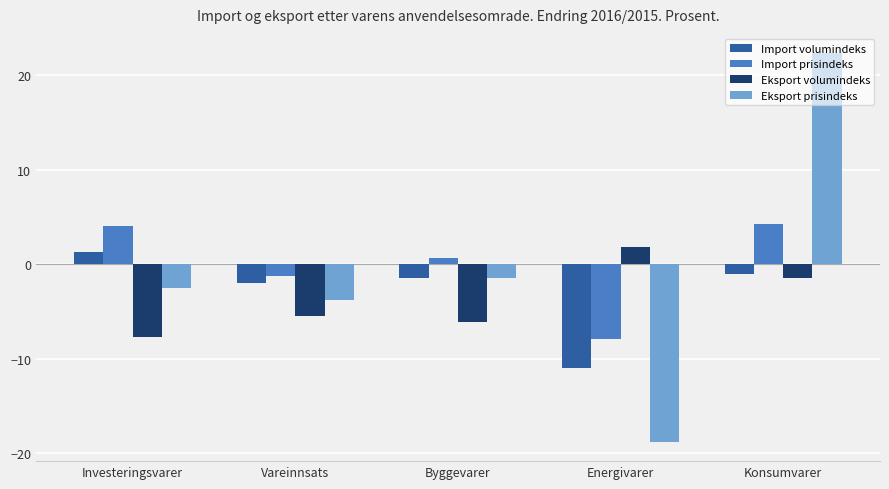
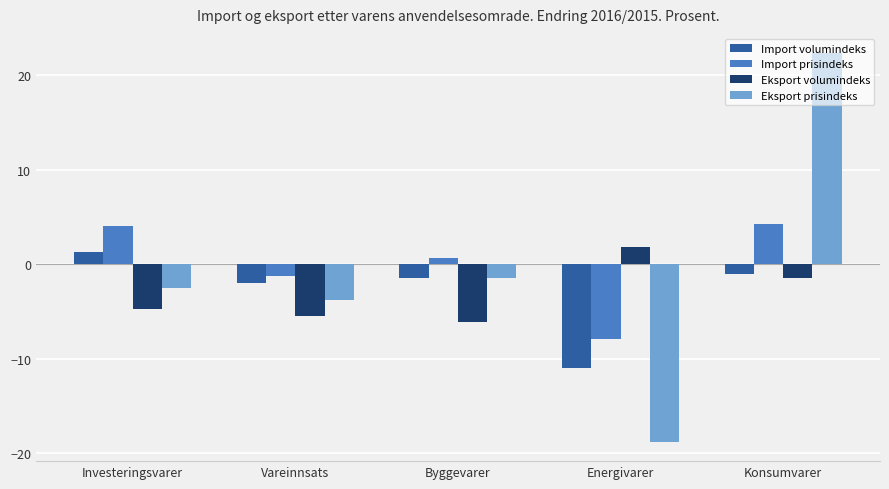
Eksport volumindeks, Investeringsvarer: -8 -> -5
